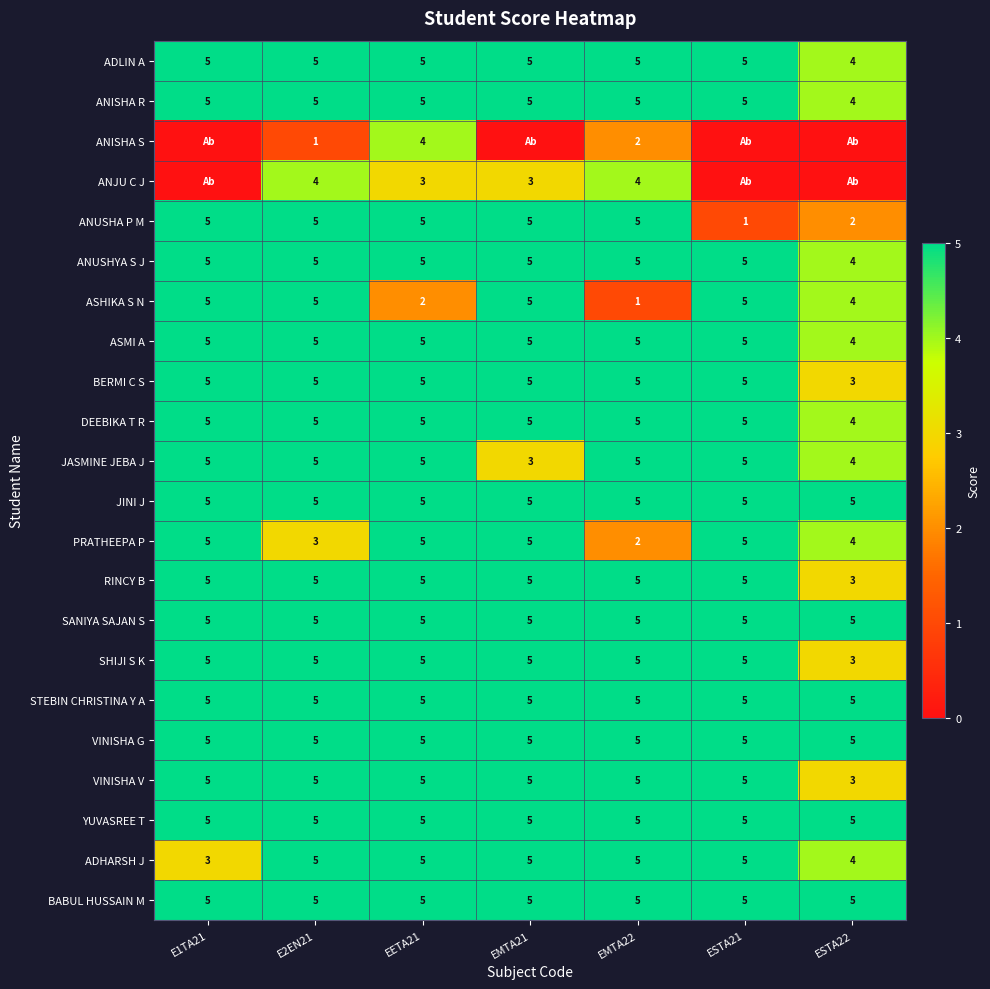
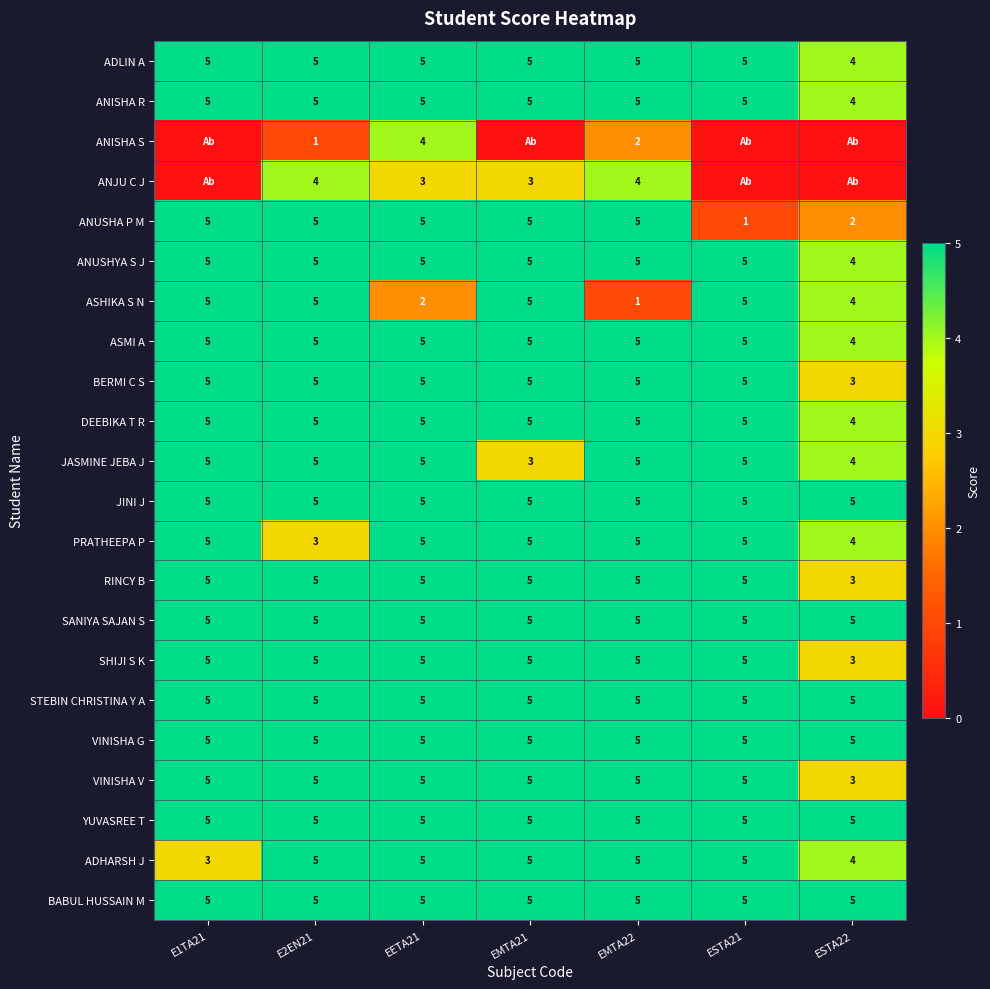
PRATHEEPA P, EMTA22: 2 -> 5
